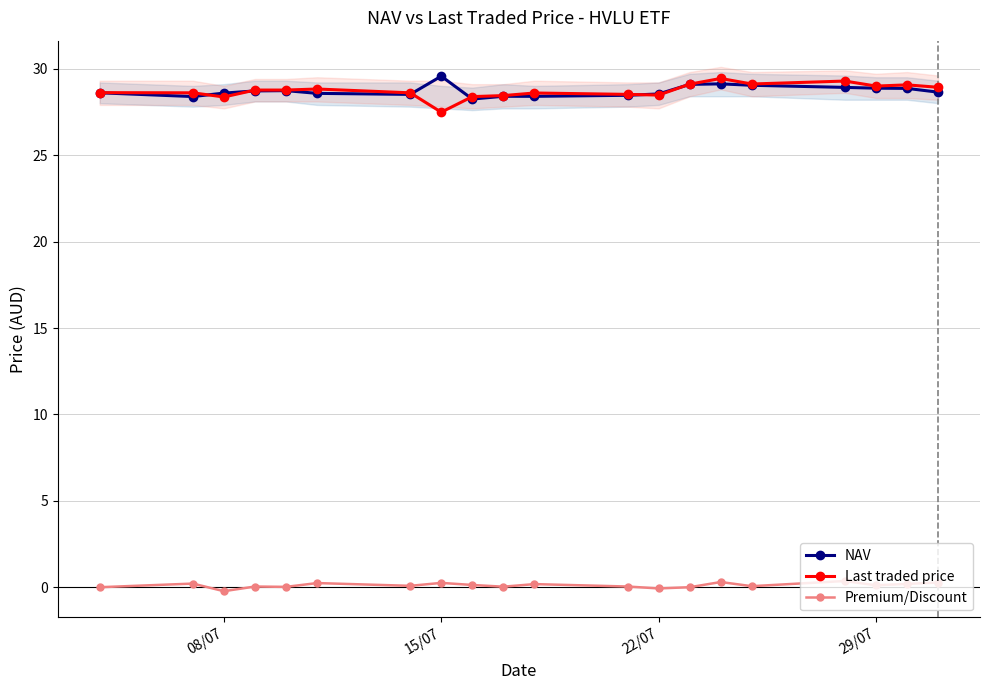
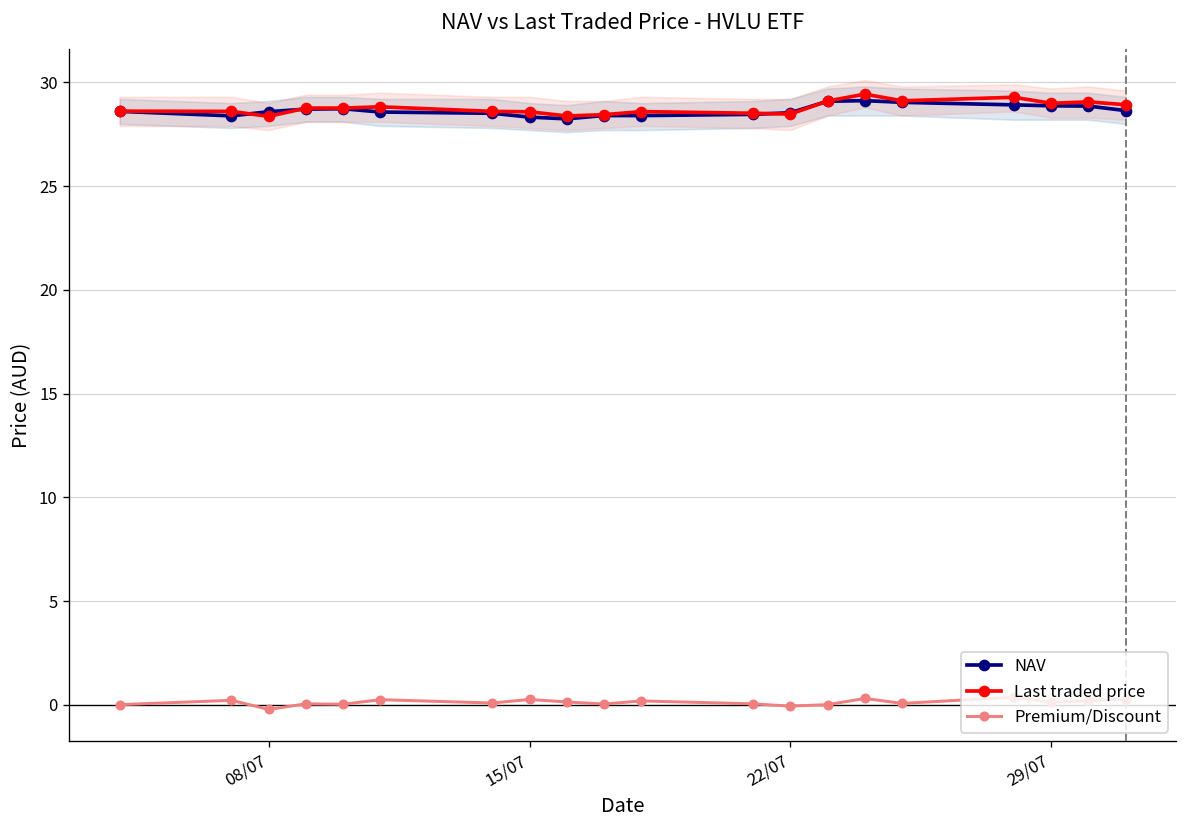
NAV, 15/07: 29.6 -> 28.3
Last traded price, 15/07: 27.5 -> 28.6
